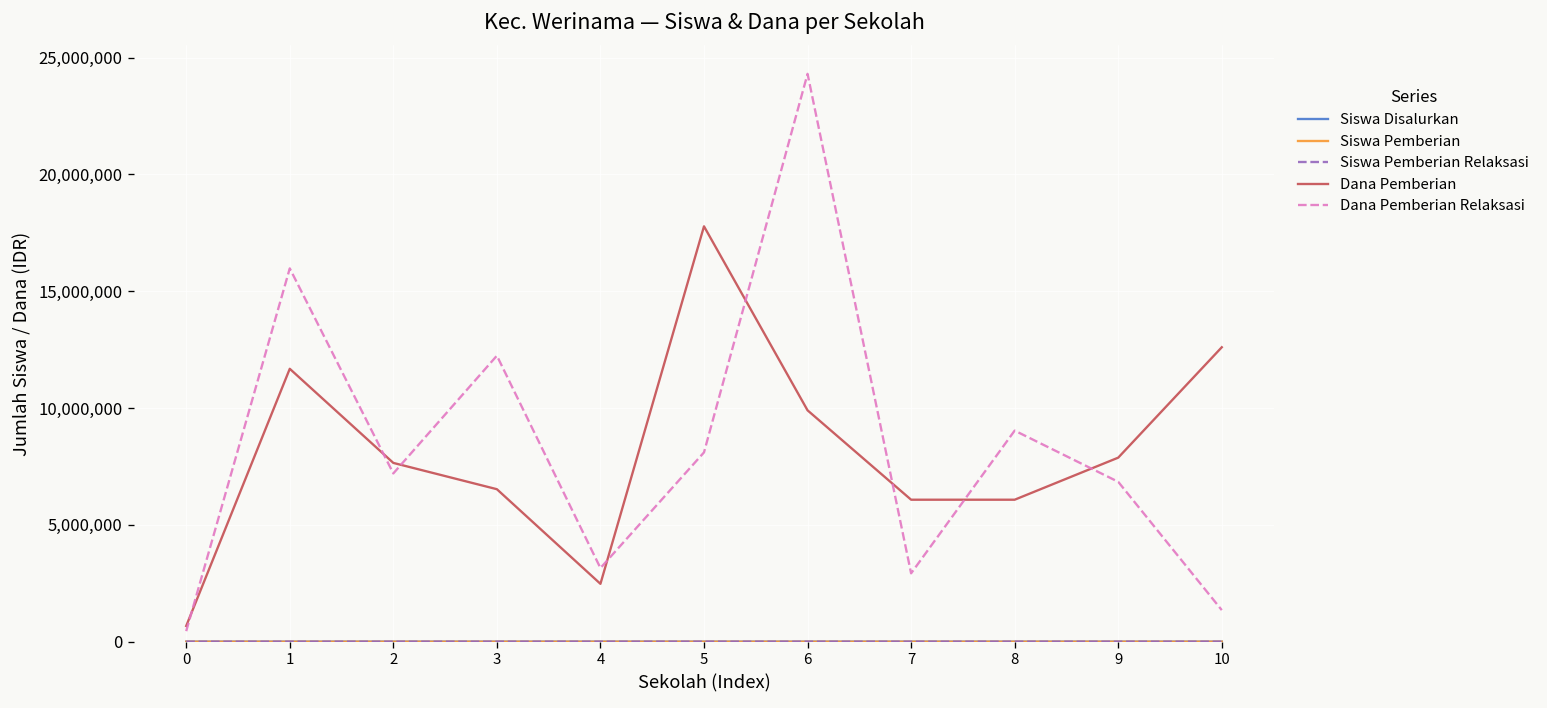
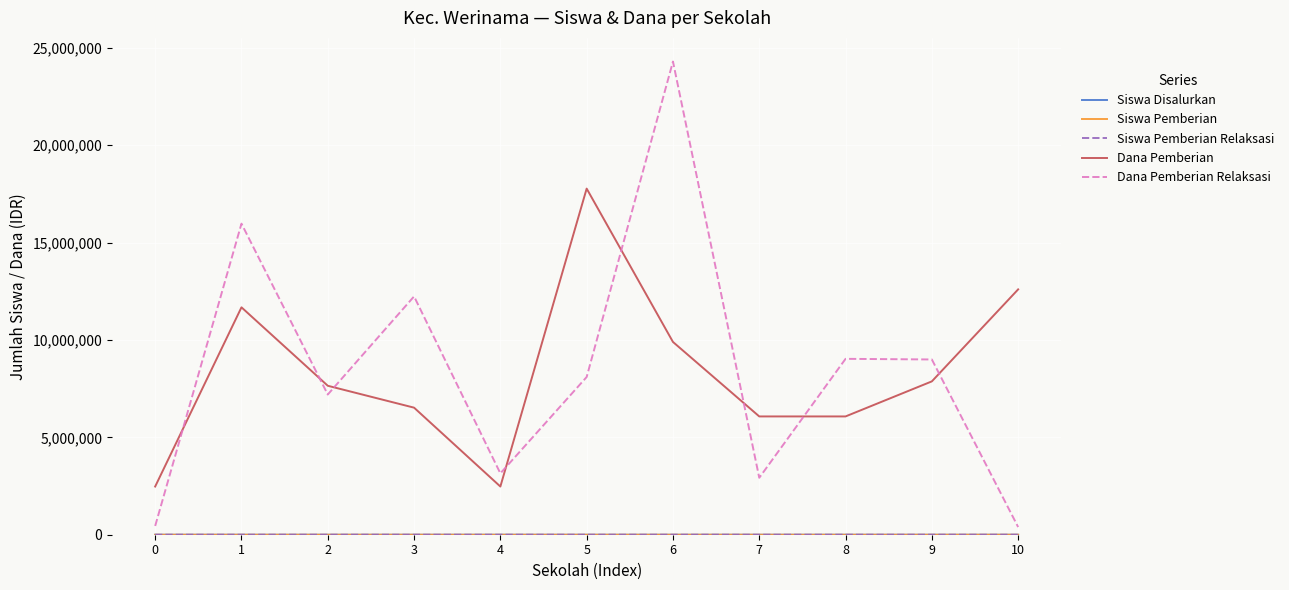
Dana Pemberian, 0: 700,000 -> 2,500,000
Dana Pemberian Relaksasi, 9: 6,800,000 -> 9,000,000
Dana Pemberian Relaksasi, 10: 1,400,000 -> 400,000
